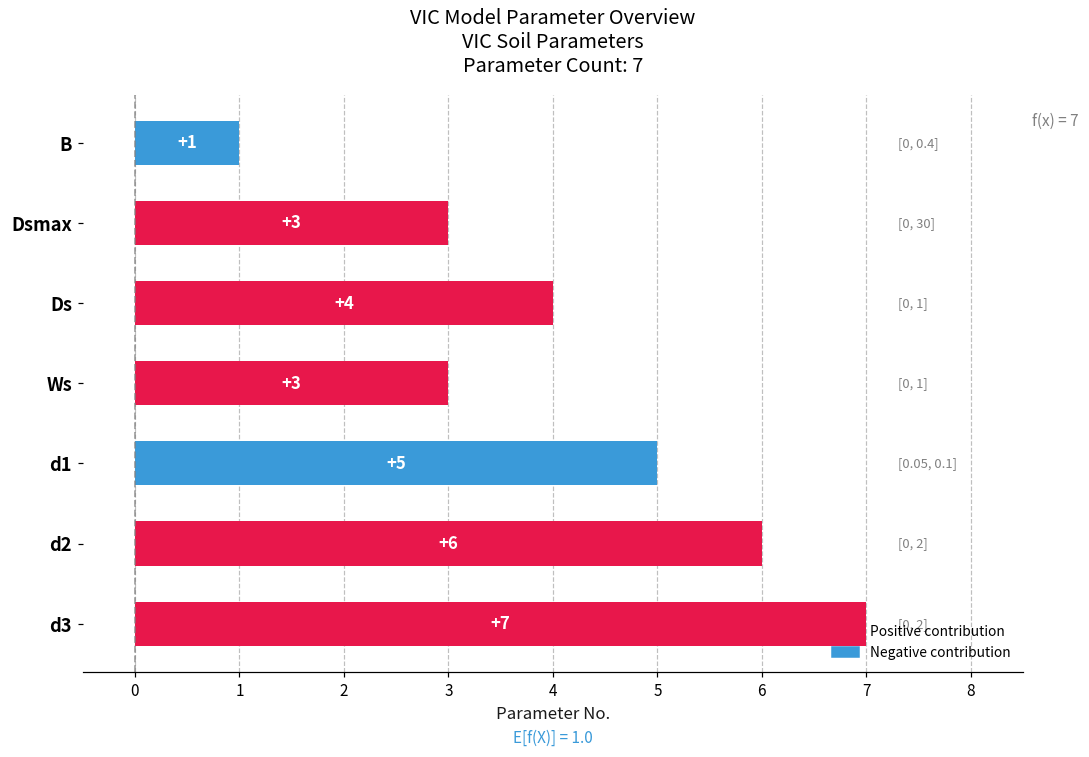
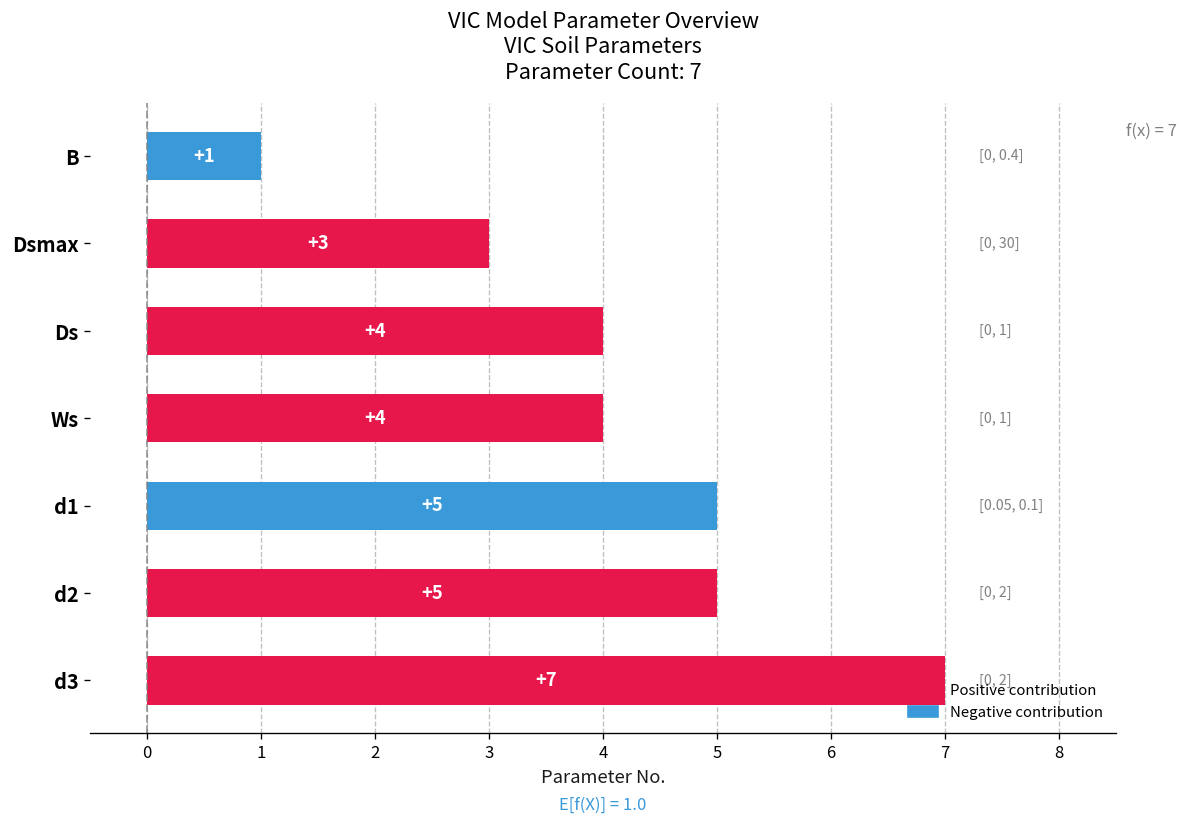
Ws: +3 -> +4
d2: +6 -> +5
